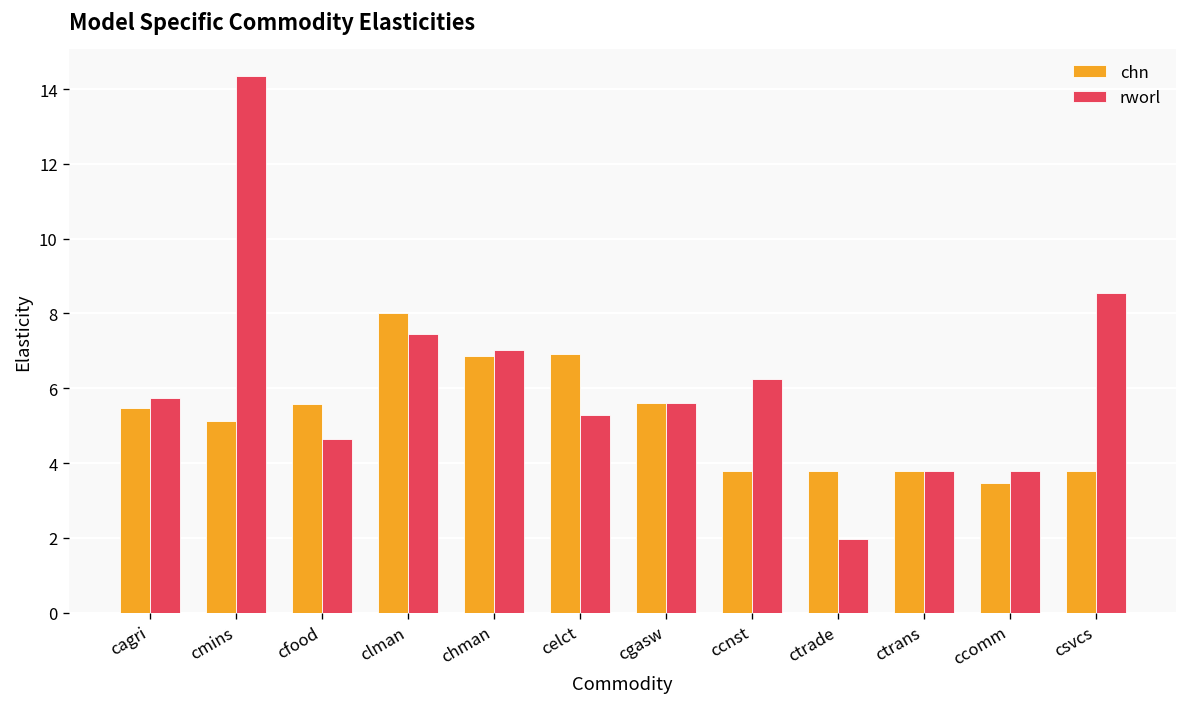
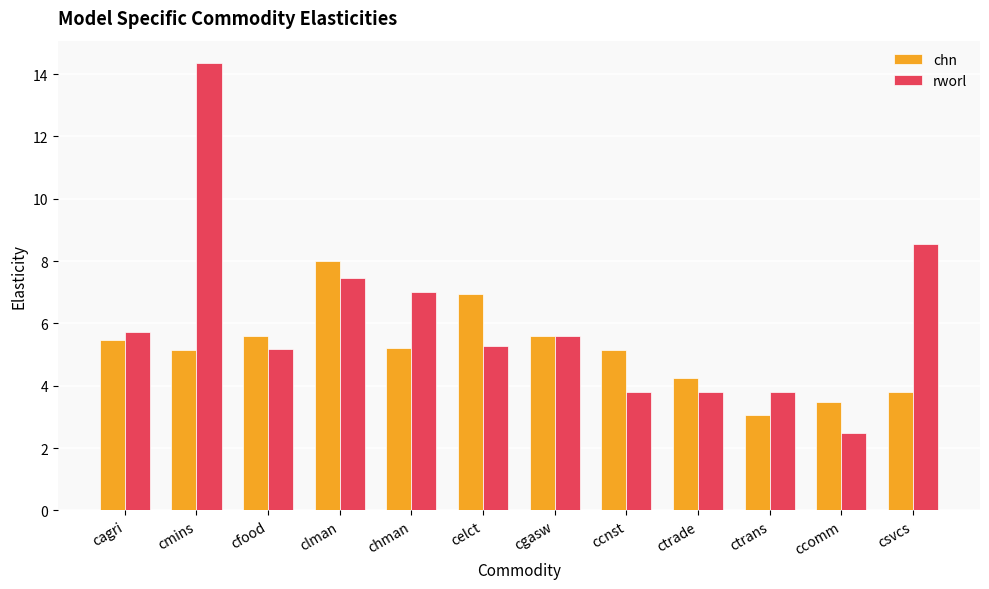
rworl, cfood: 4.6 -> 5.2
chn, chman: 6.9 -> 5.2
chn, ccnst: 3.8 -> 5.1
rworl, ccnst: 6.2 -> 3.8
chn, ctrade: 3.8 -> 4.2
rworl, ctrade: 2.0 -> 3.8
chn, ctrans: 3.8 -> 3.1
rworl, ccomm: 3.8 -> 2.5
